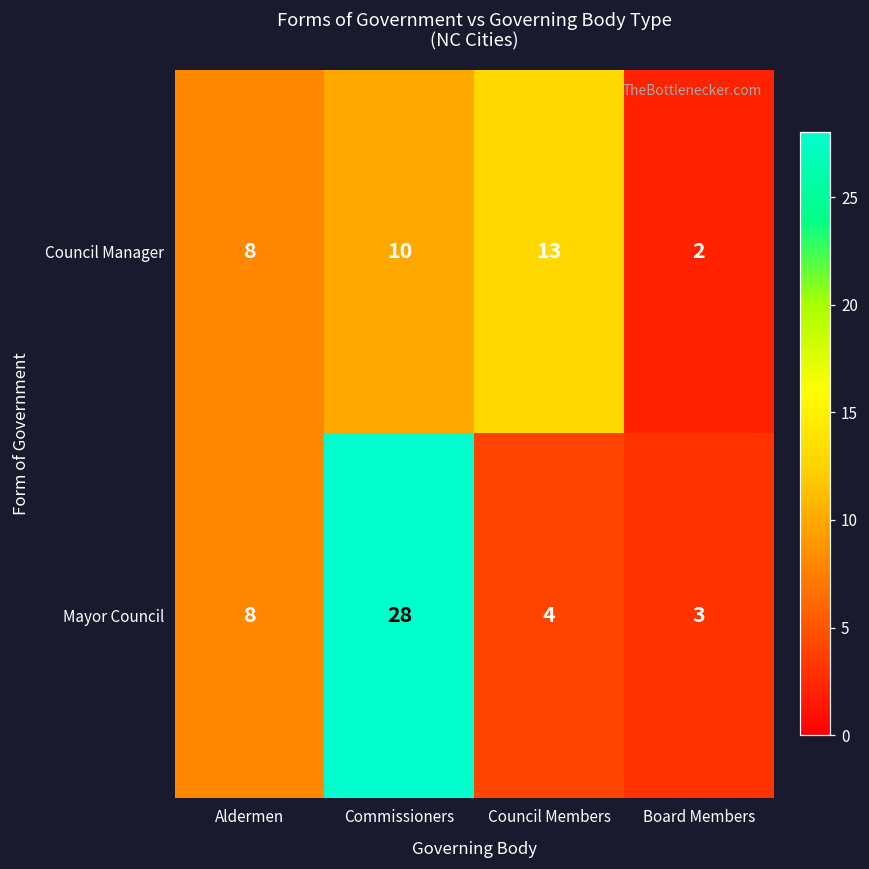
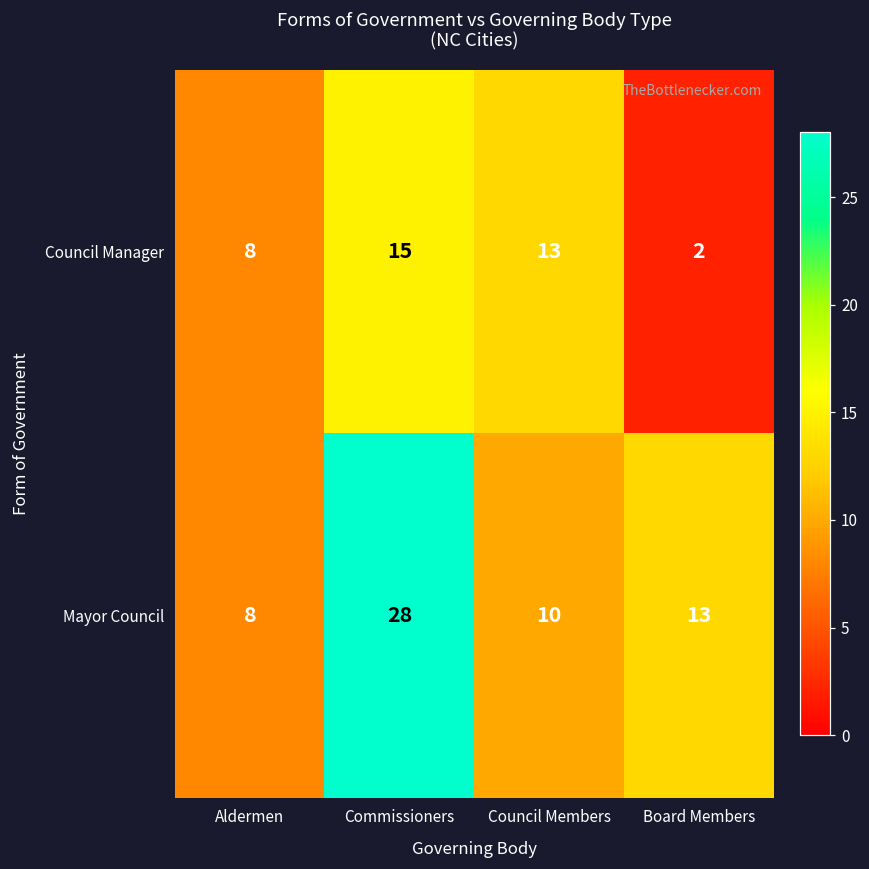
Council Manager, Commissioners: 10 -> 15
Mayor Council, Council Members: 4 -> 10
Mayor Council, Board Members: 3 -> 13
